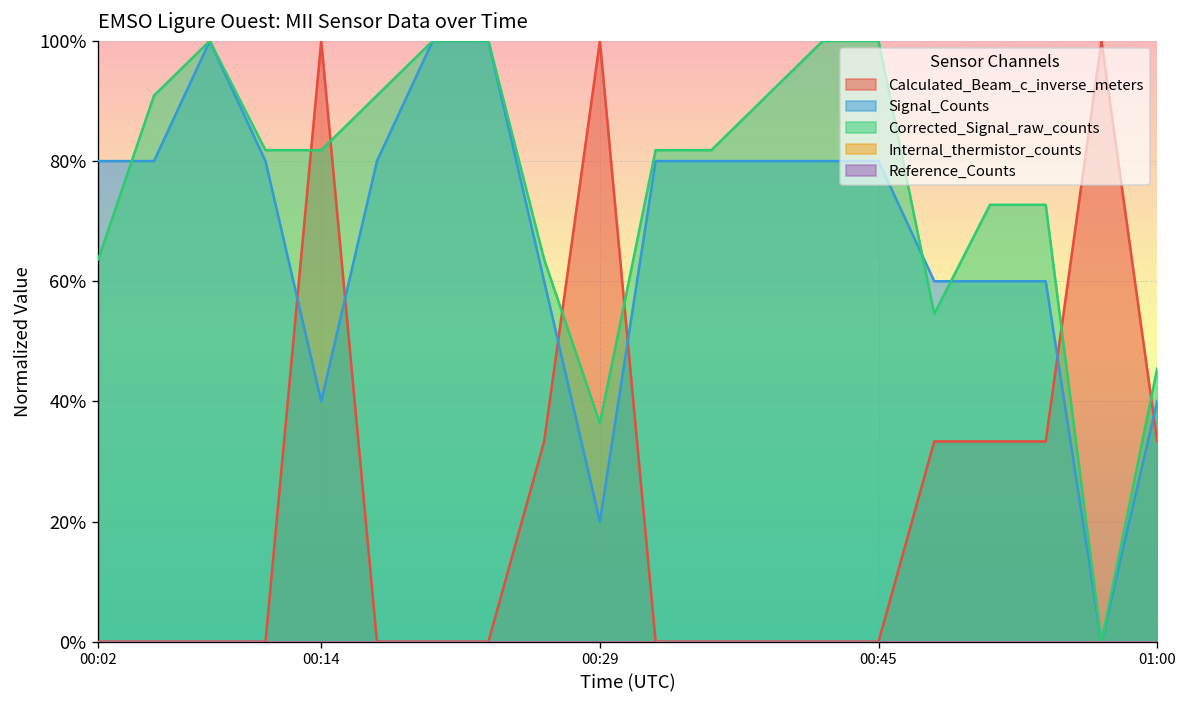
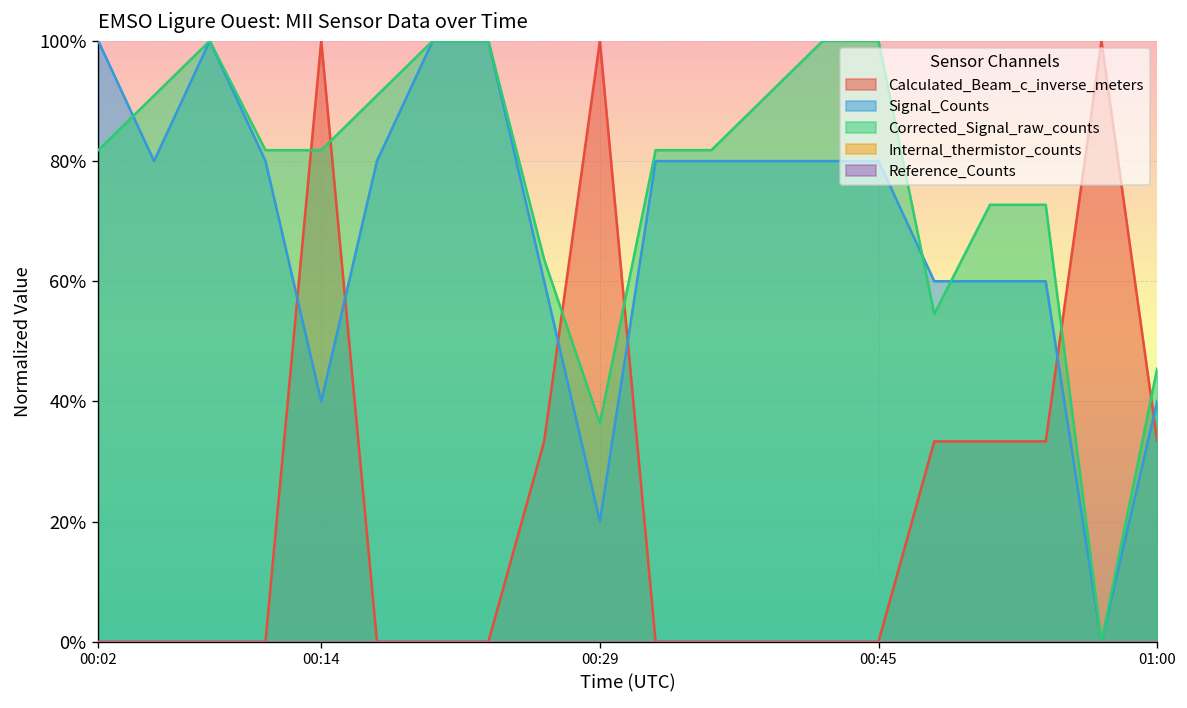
Signal_Counts, 00:02: 80% -> 100%
Corrected_Signal_raw_counts, 00:02: 64% -> 82%
